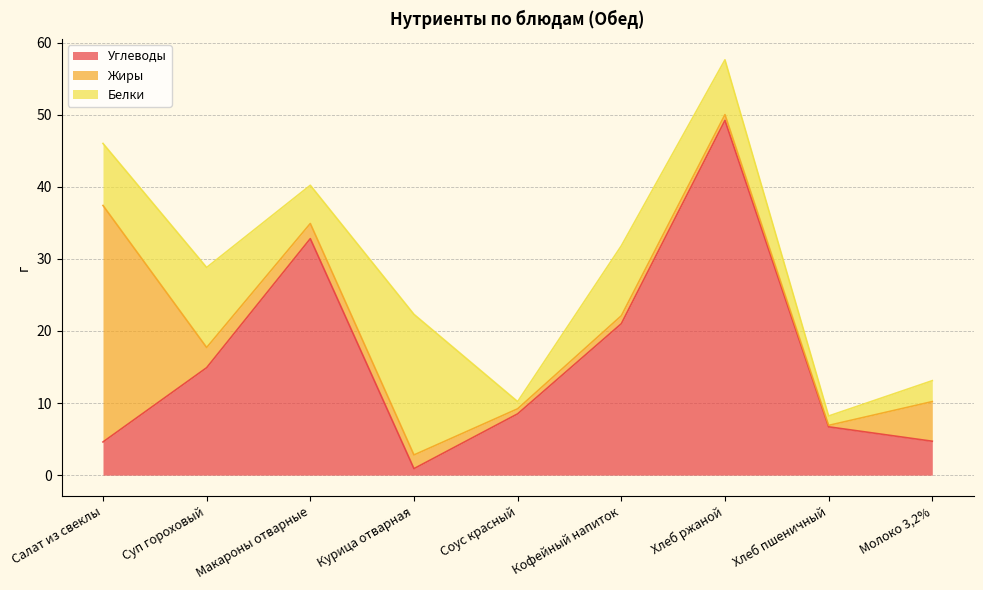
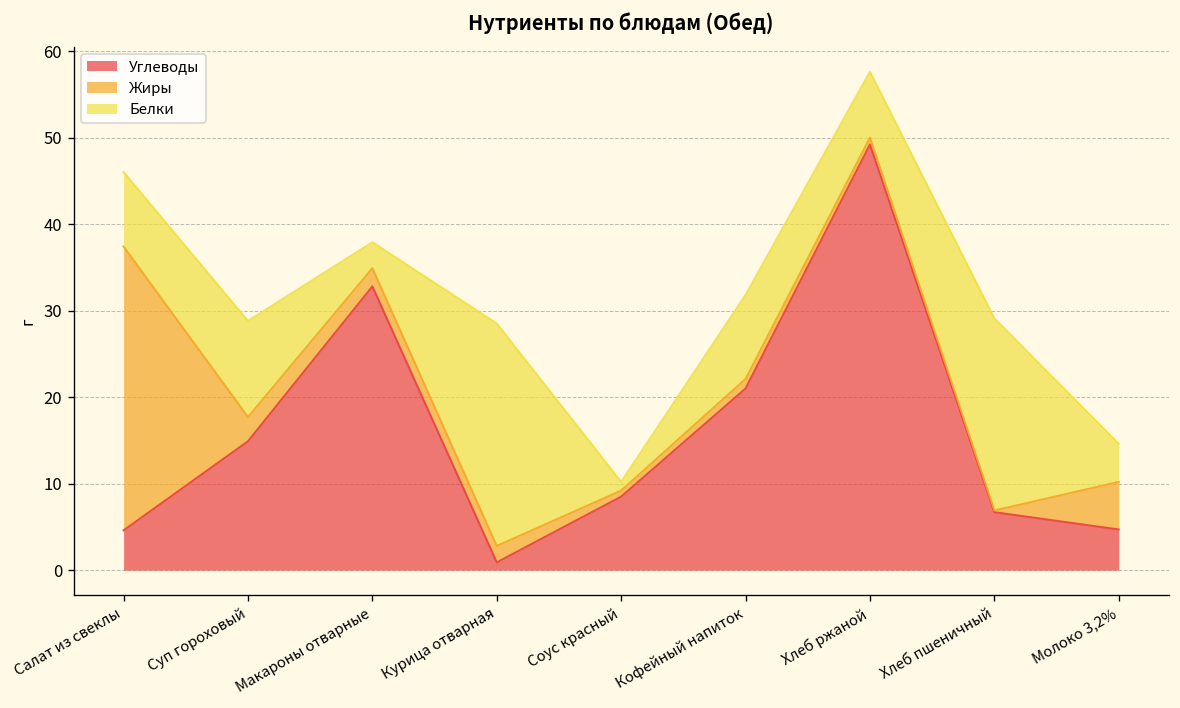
Белки, Макароны отварные: 5 -> 3
Белки, Курица отварная: 20 -> 26
Белки, Хлеб пшеничный: 1 -> 22
Белки, Молоко 3,2%: 3 -> 4
